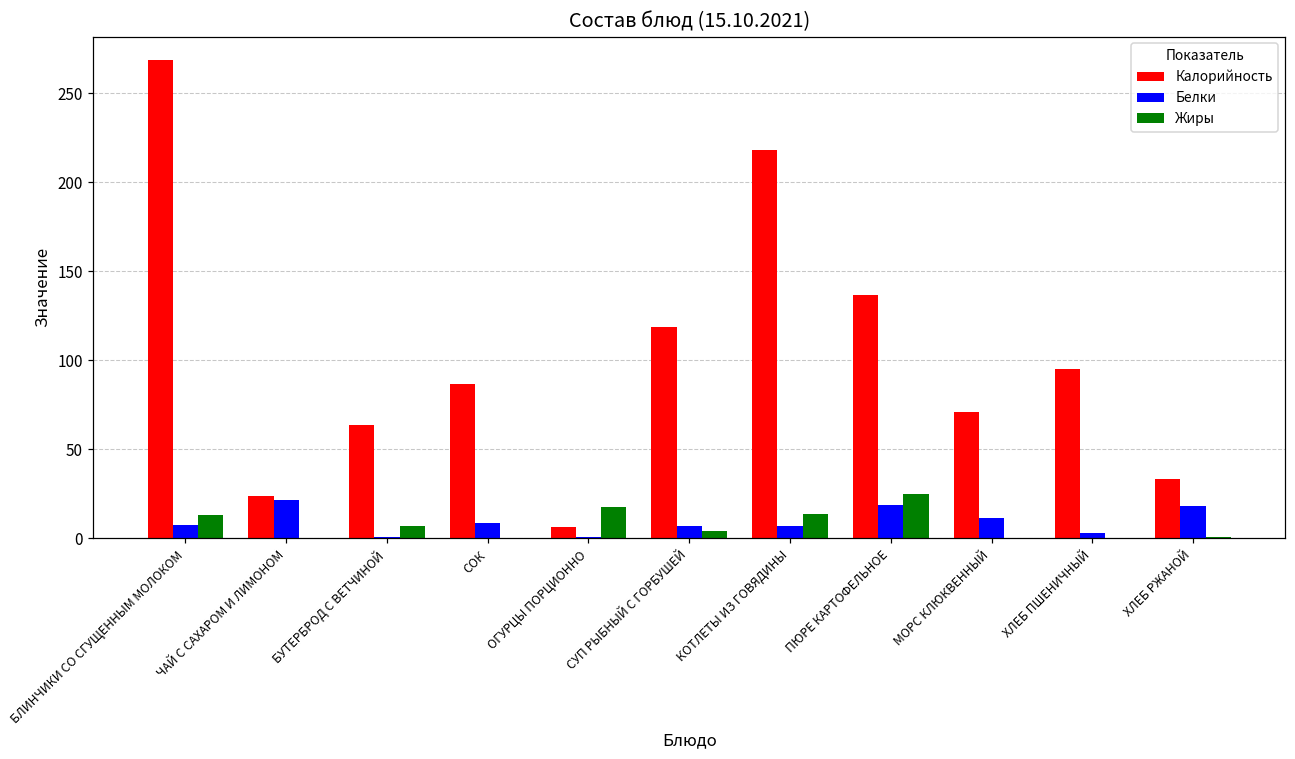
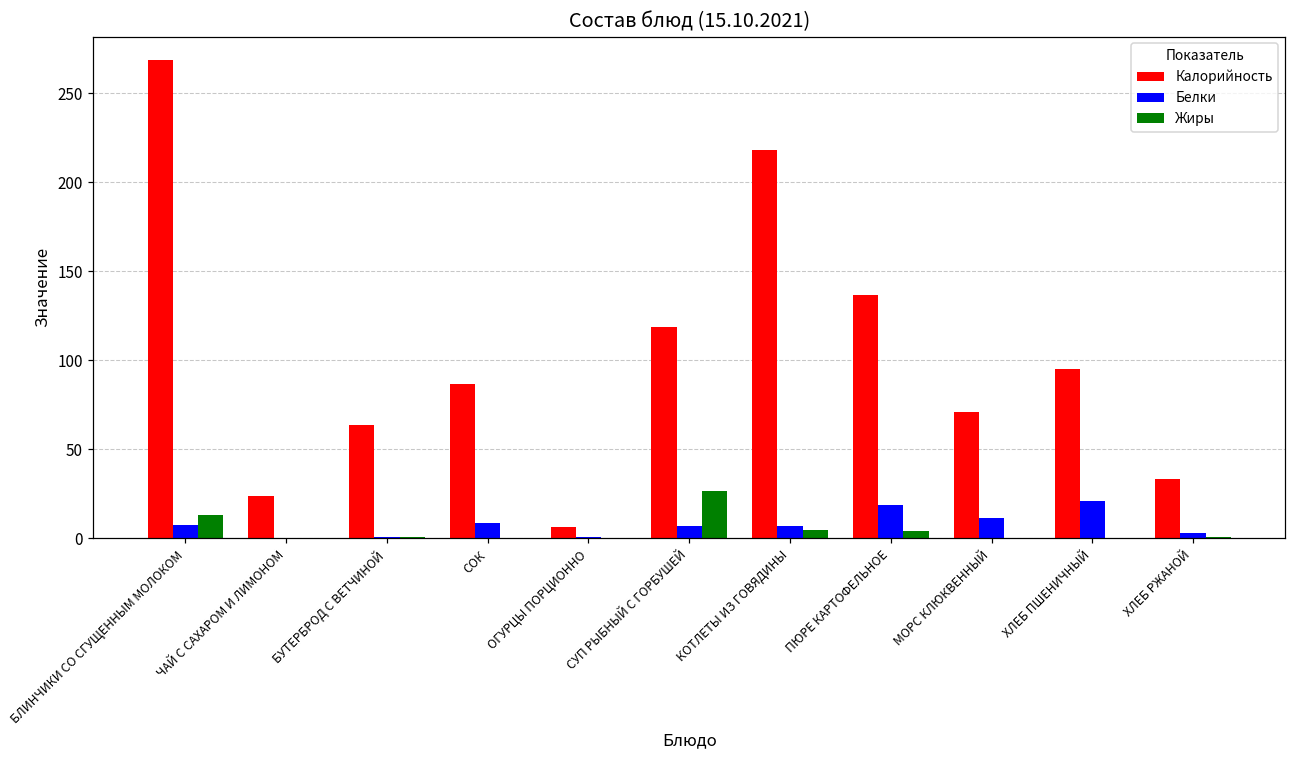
Белки, ЧАЙ С САХАРОМ И ЛИМОНОМ: 21 -> 0
Жиры, БУТЕРБРОД С ВЕТЧИНОЙ: 7 -> 1
Жиры, ОГУРЦЫ ПОРЦИОННО: 18 -> 0
Жиры, СУП РЫБНЫЙ С ГОРБУШЕЙ: 4 -> 27
Жиры, КОТЛЕТЫ ИЗ ГОВЯДИНЫ: 13 -> 5
Жиры, ПЮРЕ КАРТОФЕЛЬНОЕ: 25 -> 4
Белки, ХЛЕБ ПШЕНИЧНЫЙ: 3 -> 21
Белки, ХЛЕБ РЖАНОЙ: 18 -> 3
